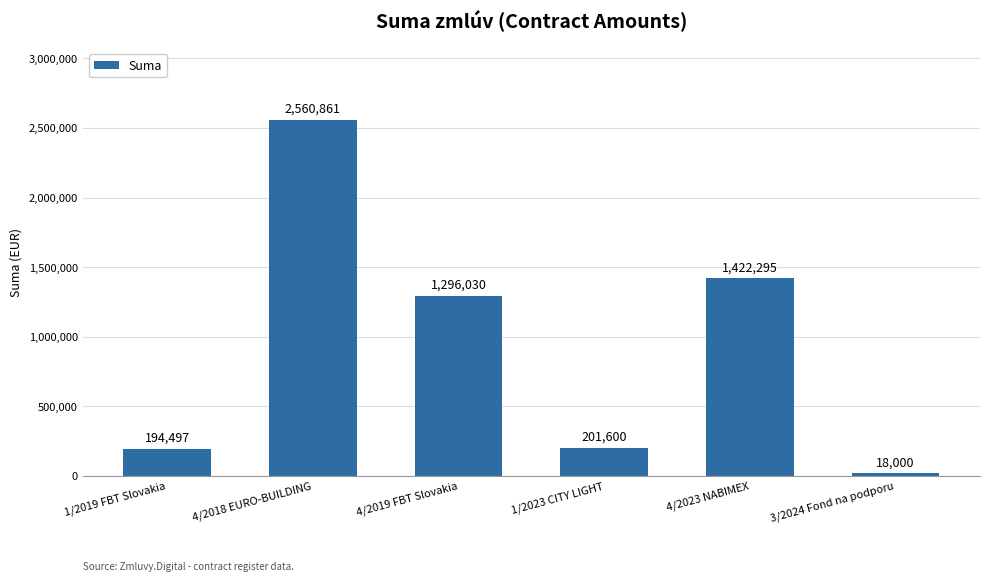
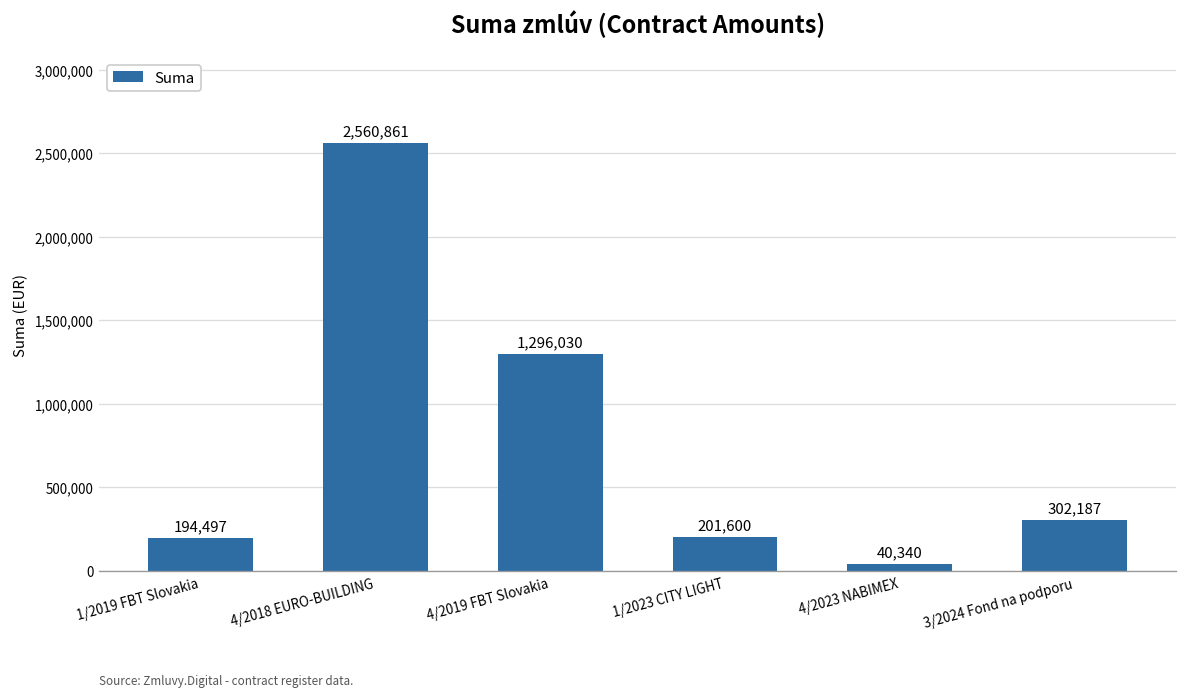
4/2023 NABIMEX: 1,422,295 -> 40,340
3/2024 Fond na podporu: 18,000 -> 302,187
